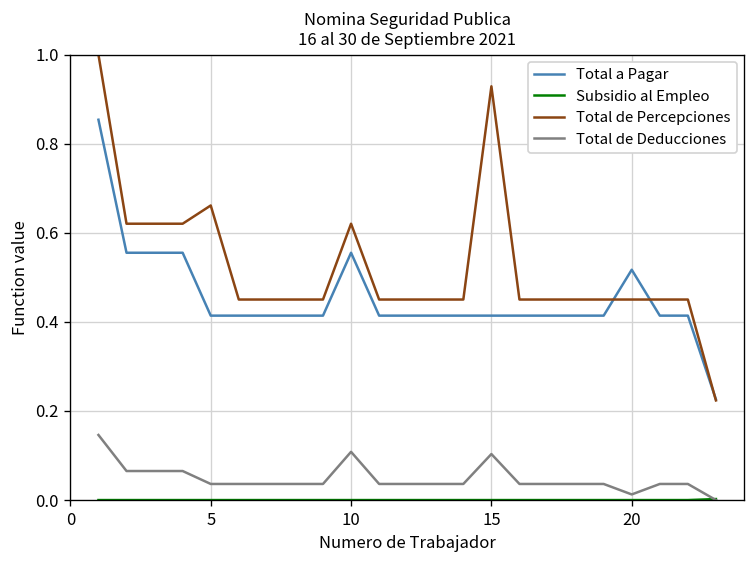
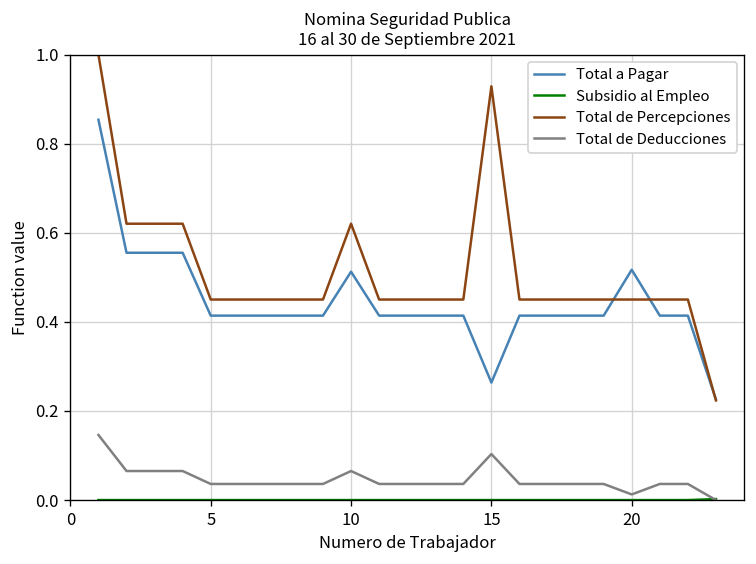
Total de Percepciones, 5: 0.66 -> 0.45
Total a Pagar, 10: 0.56 -> 0.51
Total de Deducciones, 10: 0.11 -> 0.07
Total a Pagar, 15: 0.41 -> 0.26
